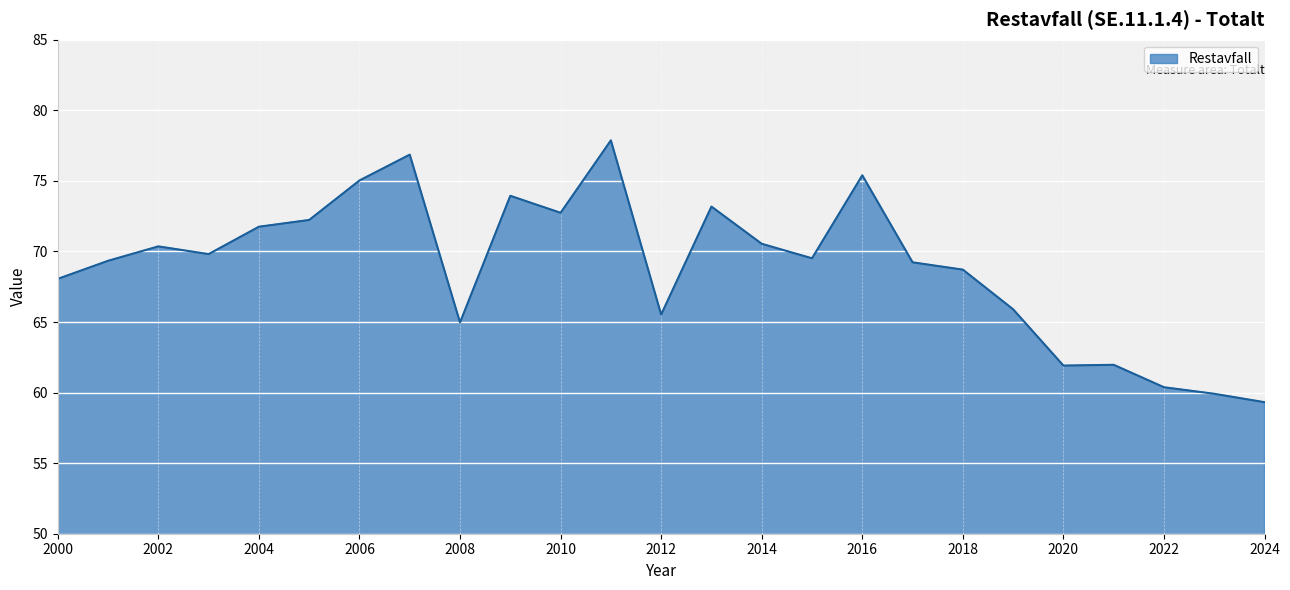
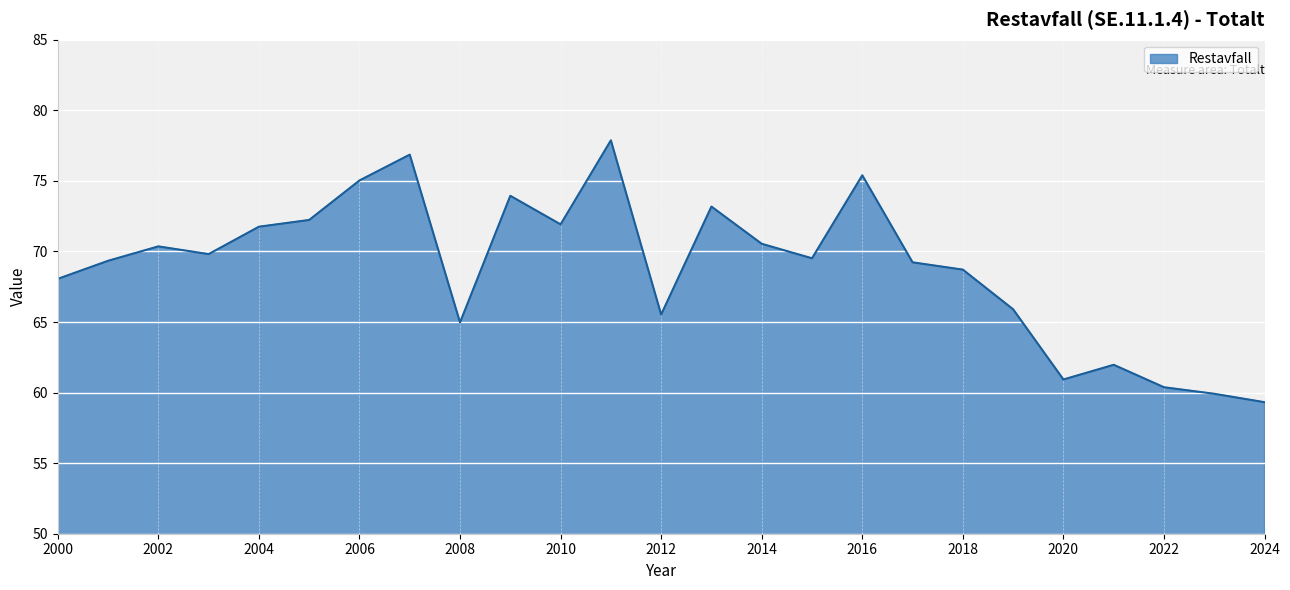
2010: 72.7 -> 71.9
2020: 61.9 -> 60.9
